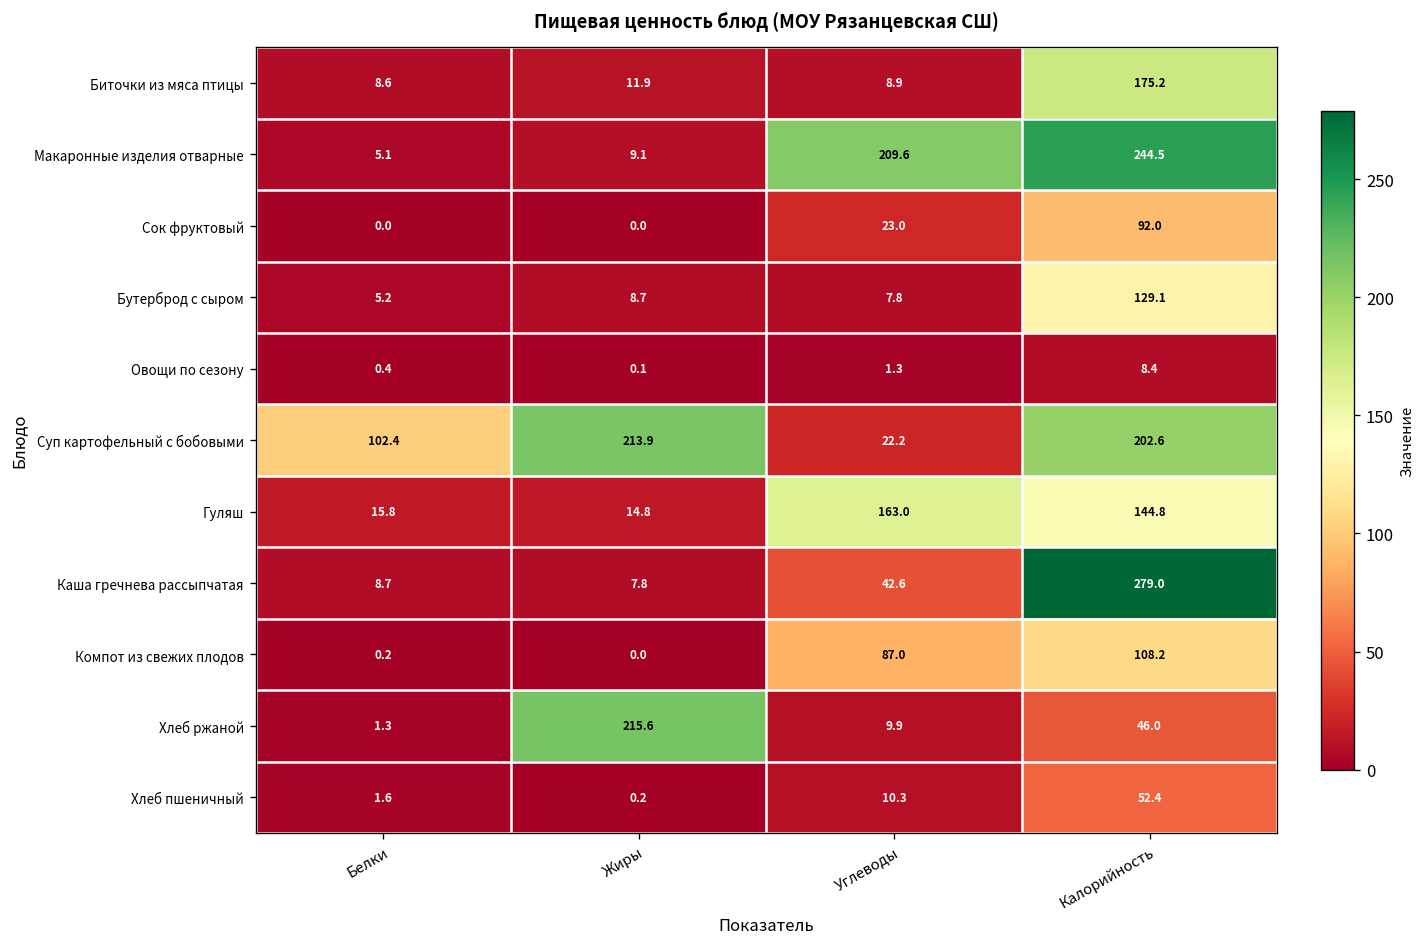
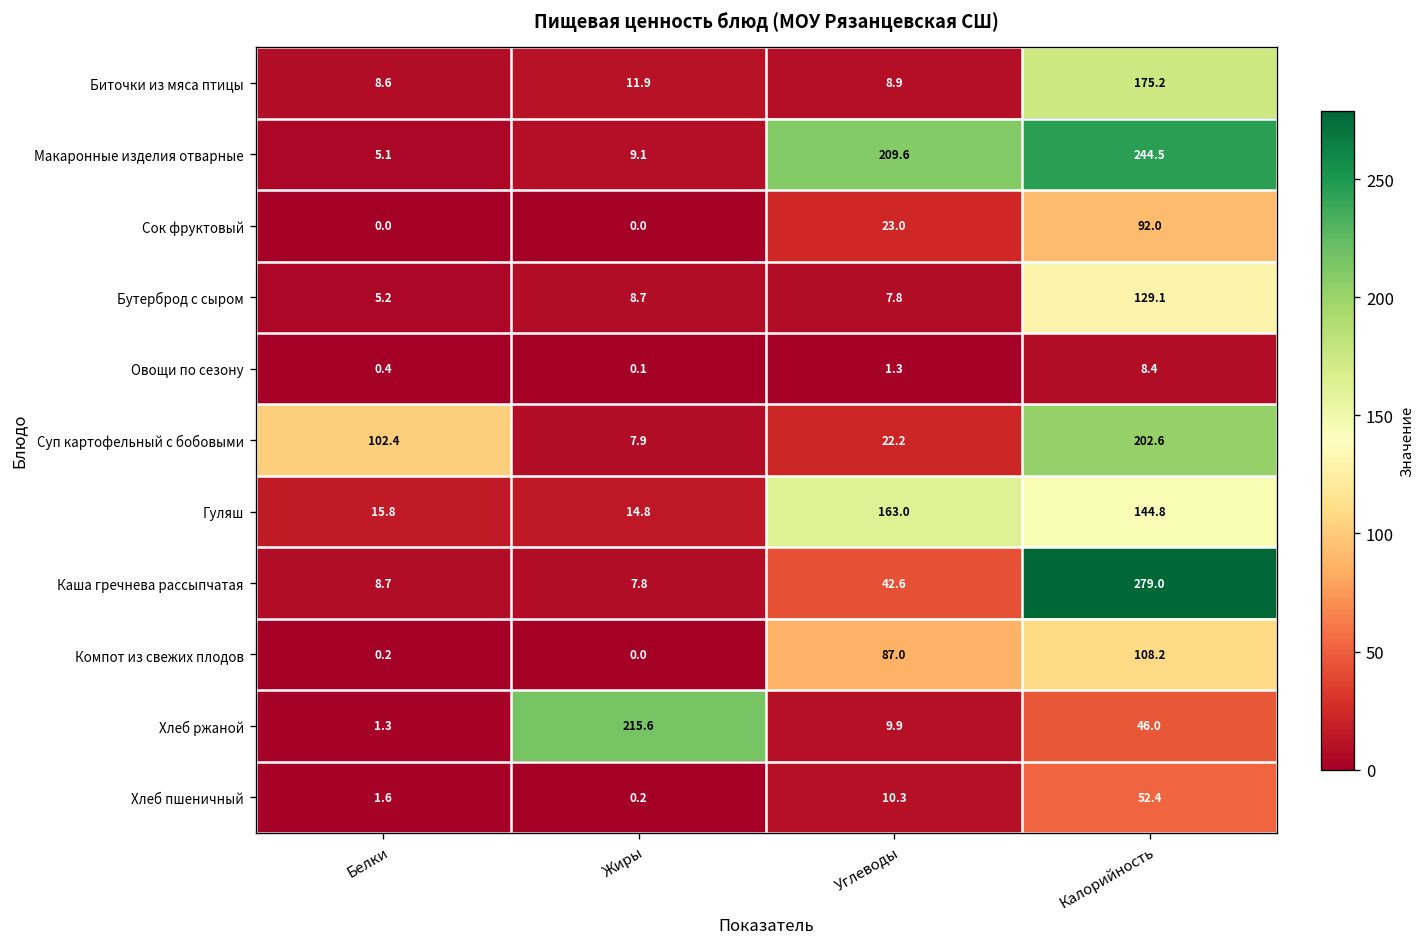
Суп картофельный с бобовыми, Жиры: 213.9 -> 7.9
